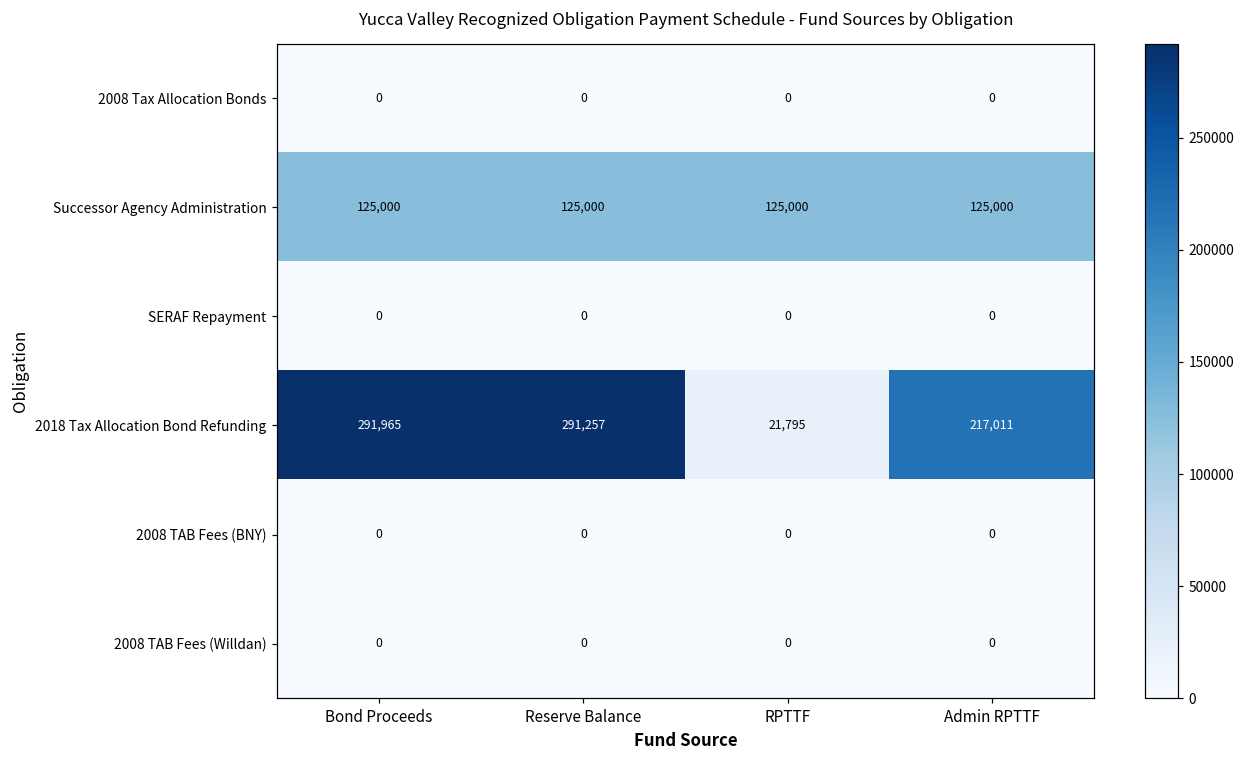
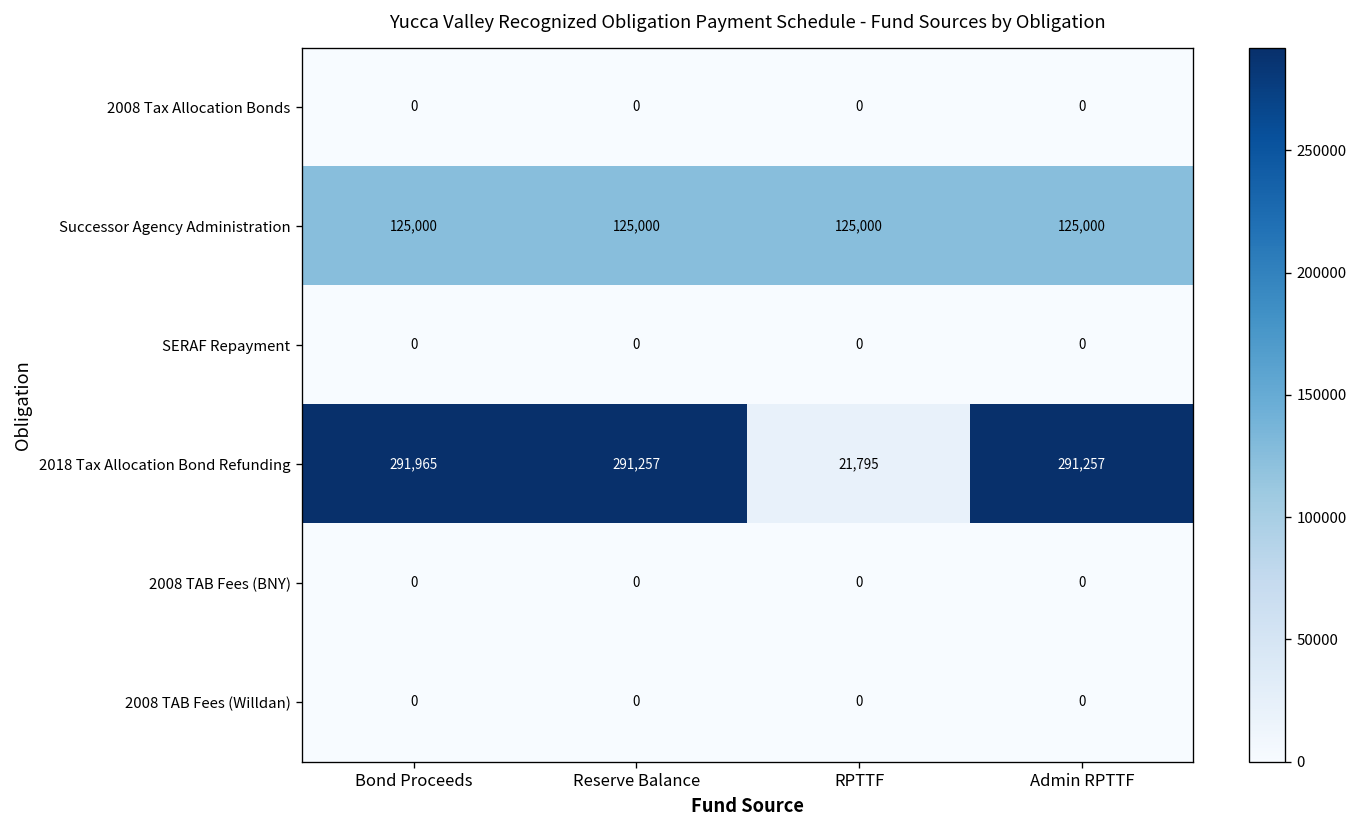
2018 Tax Allocation Bond Refunding, Admin RPTTF: 217,011 -> 291,257
